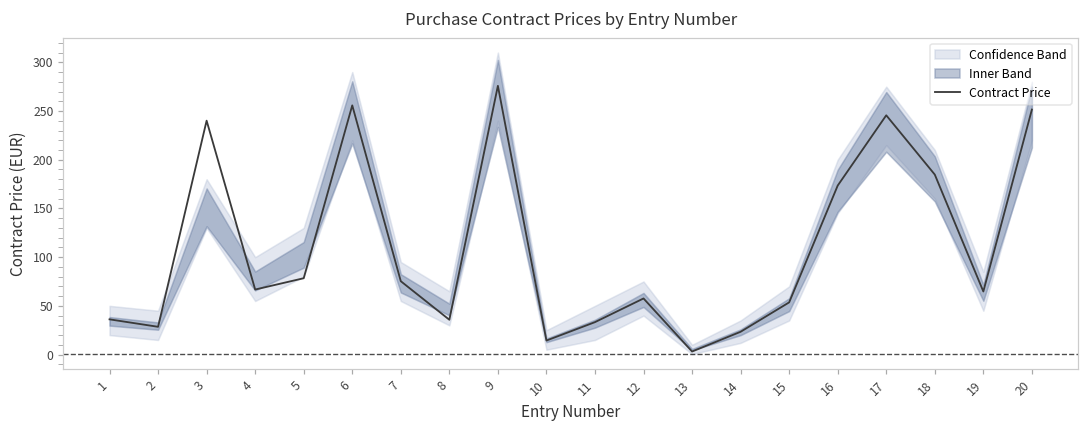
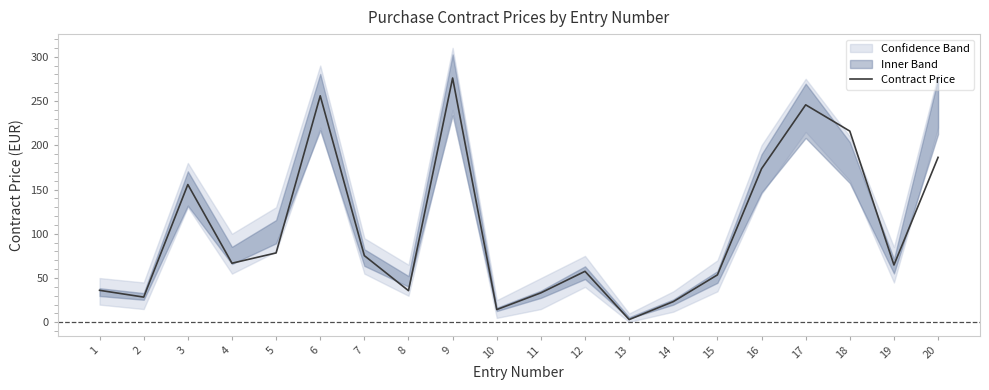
Contract Price, 3: 240 -> 160
Contract Price, 18: 180 -> 220
Contract Price, 20: 250 -> 190
